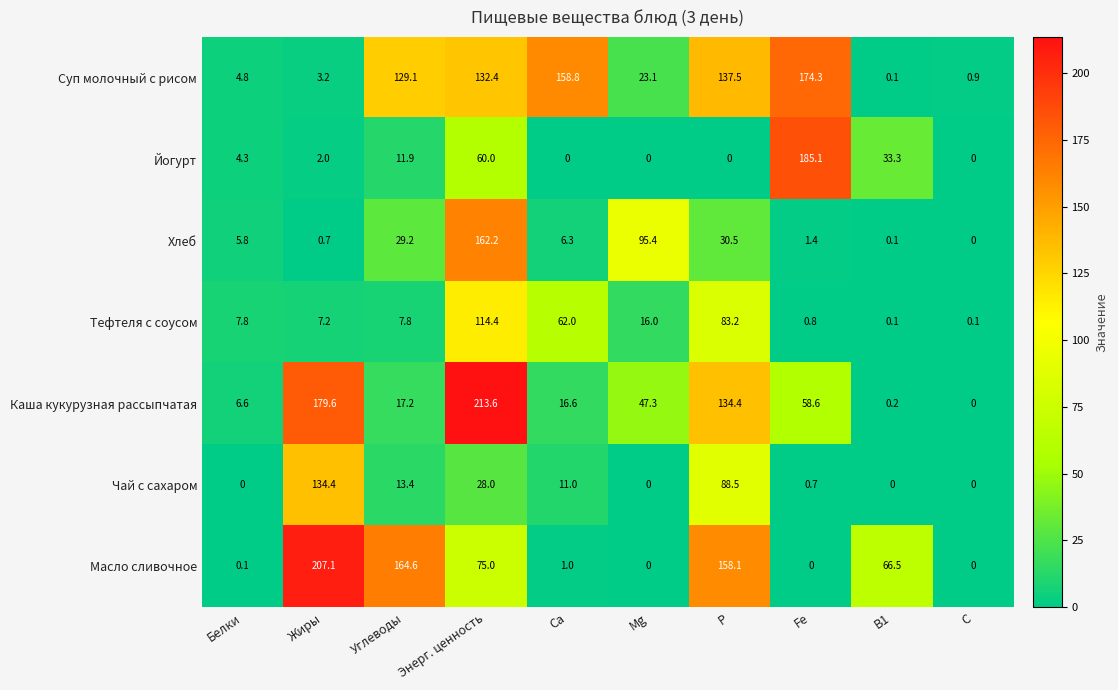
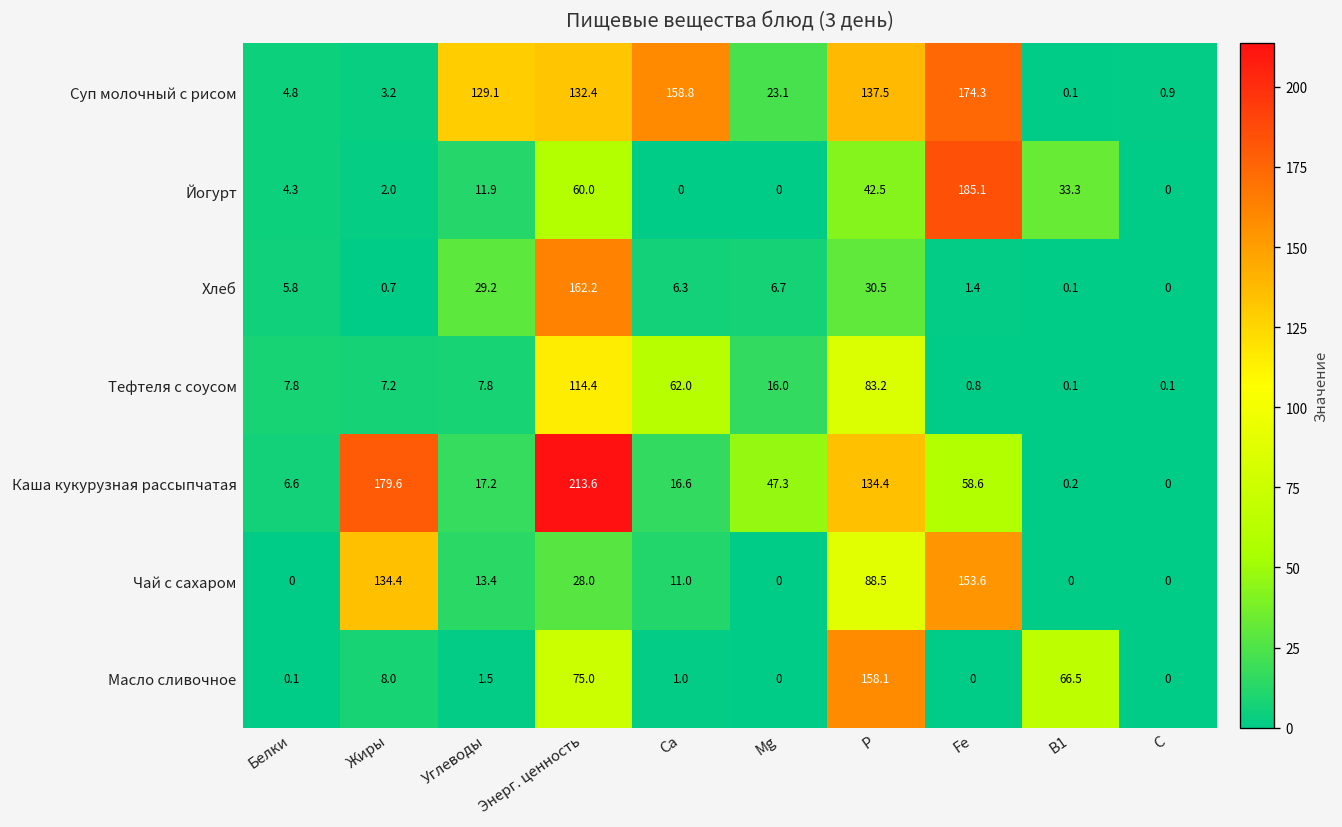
Йогурт, Р: 0 -> 42.5
Хлеб, Mg: 95.4 -> 6.7
Чай с сахаром, Fe: 0.7 -> 153.6
Масло сливочное, Жиры: 207.1 -> 8.0
Масло сливочное, Углеводы: 164.6 -> 1.5
